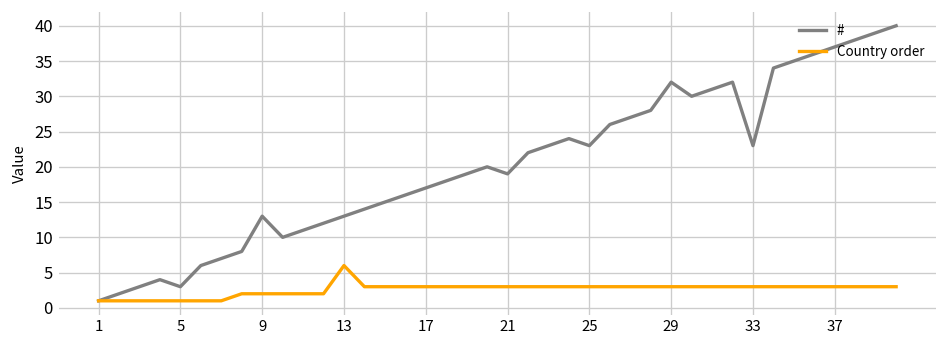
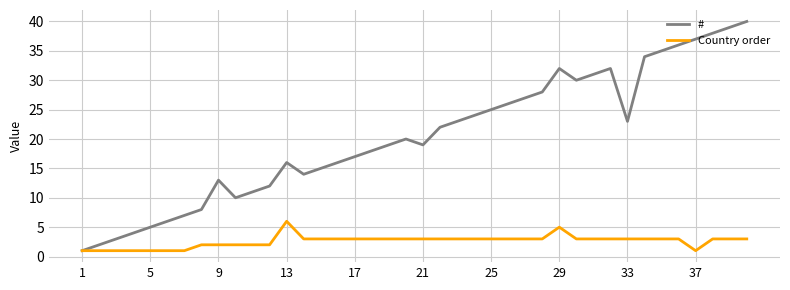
#, 5: 3 -> 5
#, 13: 13 -> 16
#, 25: 23 -> 25
Country order, 29: 3 -> 5
Country order, 37: 3 -> 1
